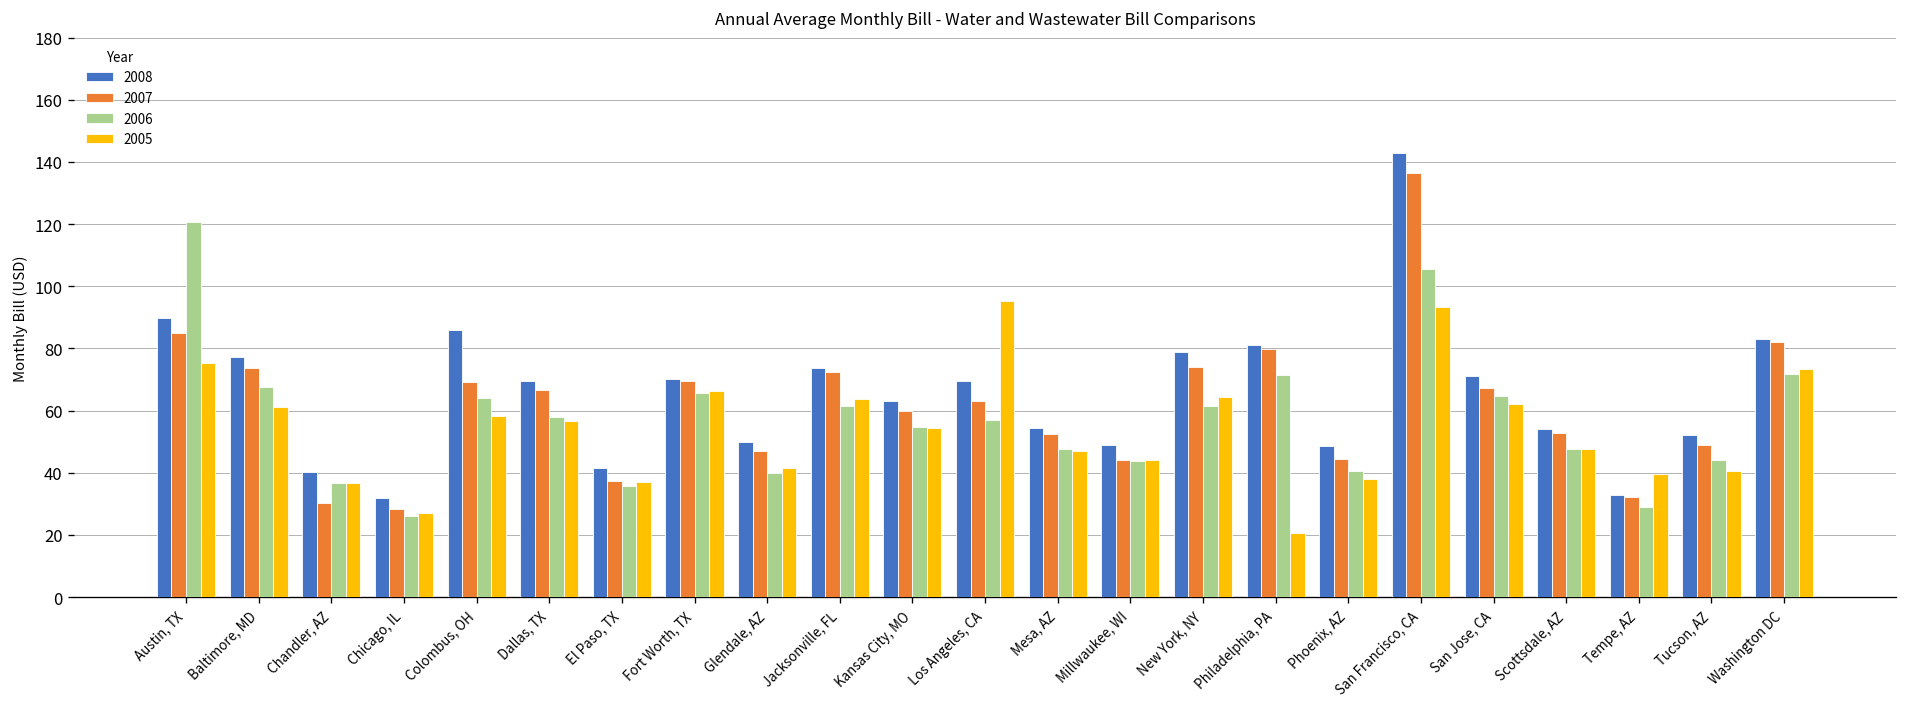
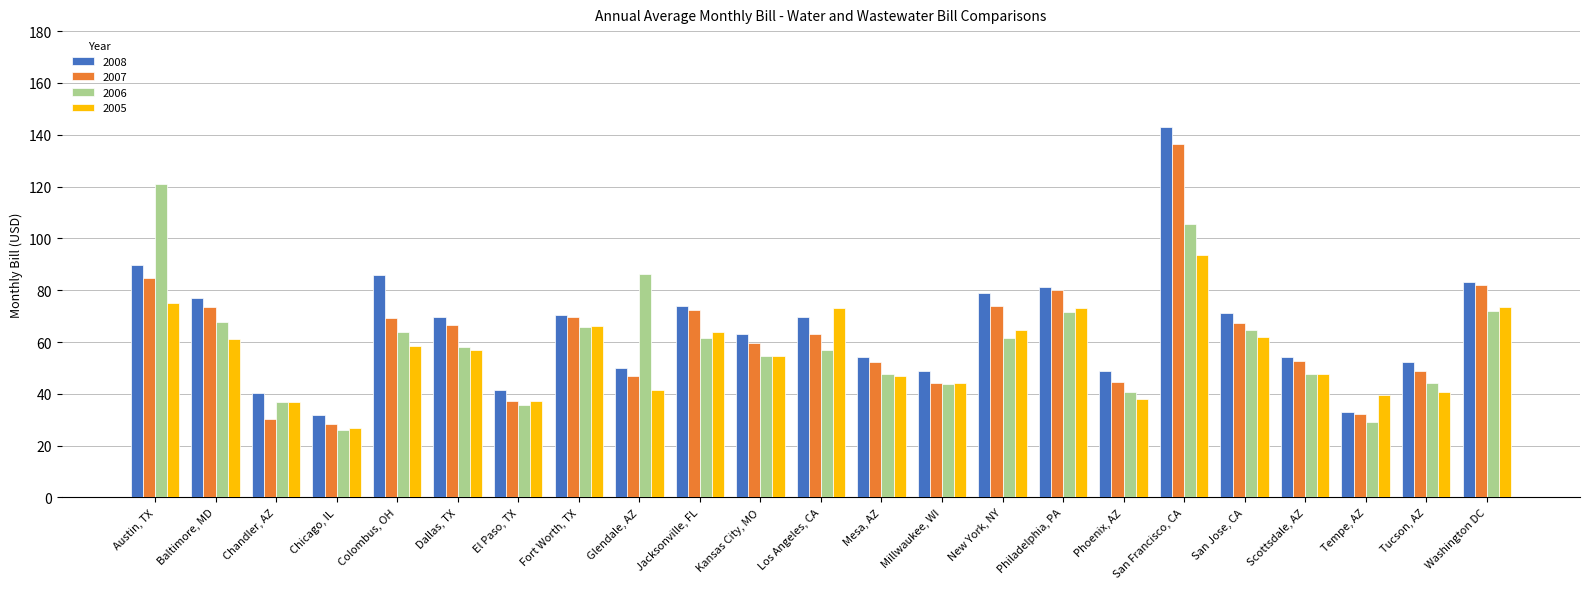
2006, Glendale, AZ: 40 -> 86
2005, Los Angeles, CA: 95 -> 73
2005, Philadelphia, PA: 21 -> 73
